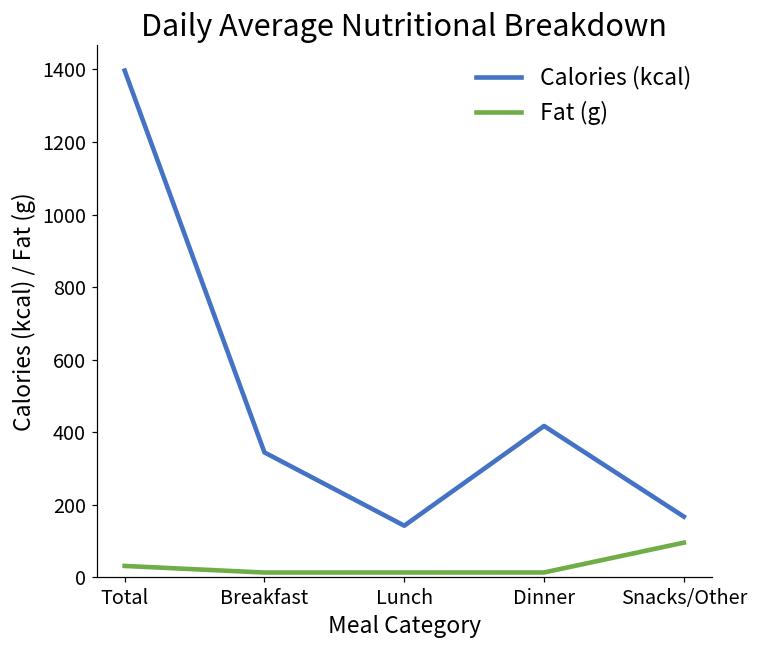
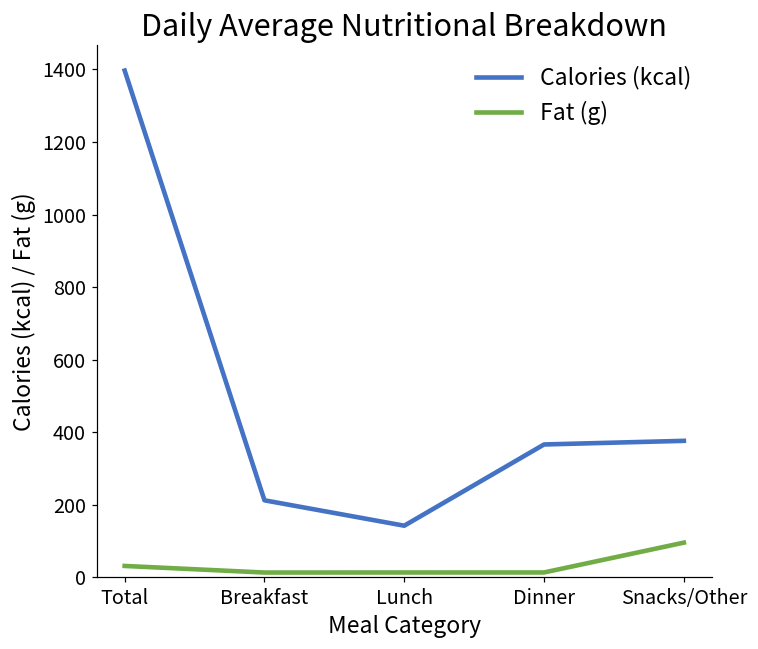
Calories (kcal), Breakfast: 340 -> 210
Calories (kcal), Dinner: 420 -> 370
Calories (kcal), Snacks/Other: 170 -> 380
